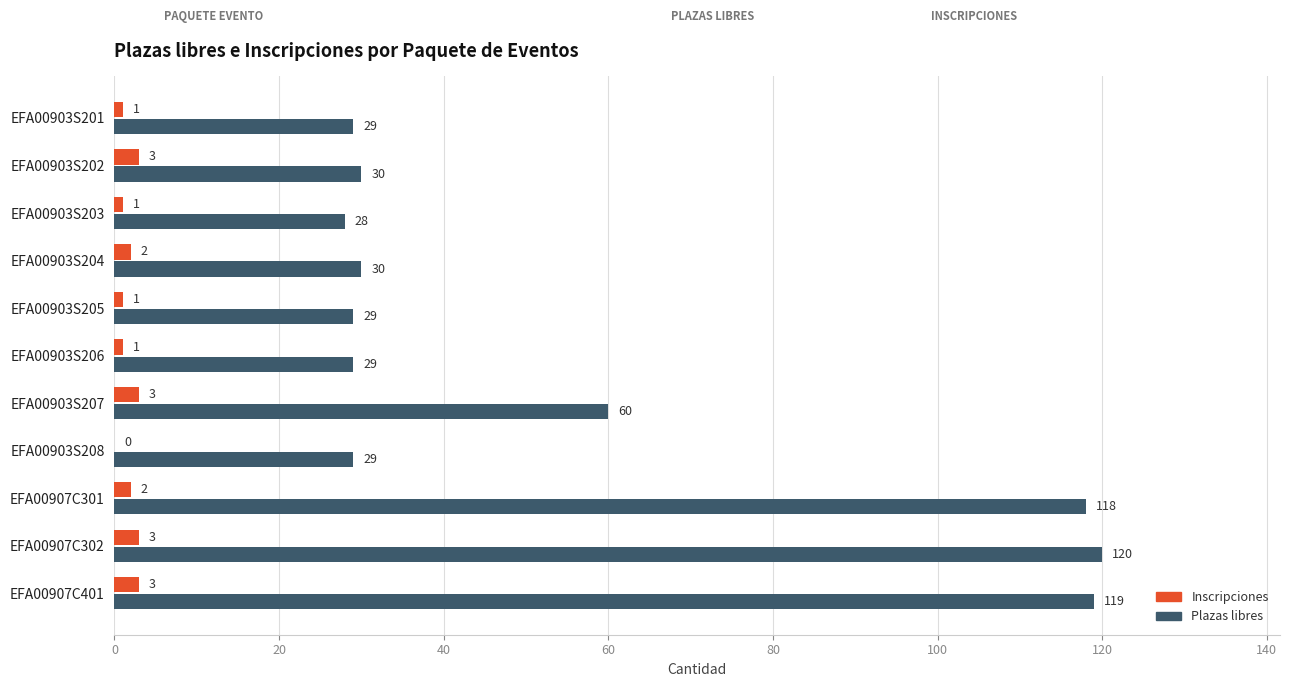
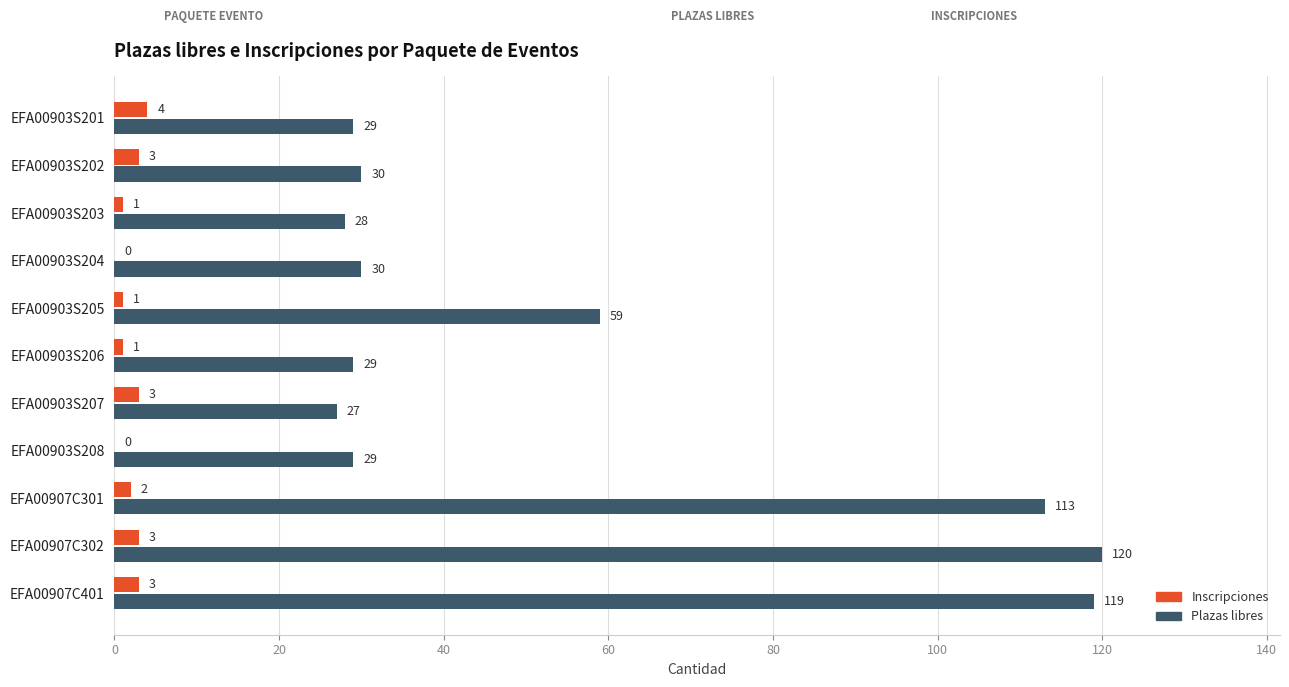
Inscripciones, EFA00903S201: 1 -> 4
Inscripciones, EFA00903S204: 2 -> 0
Plazas libres, EFA00903S205: 29 -> 59
Plazas libres, EFA00903S207: 60 -> 27
Plazas libres, EFA00907C301: 118 -> 113
